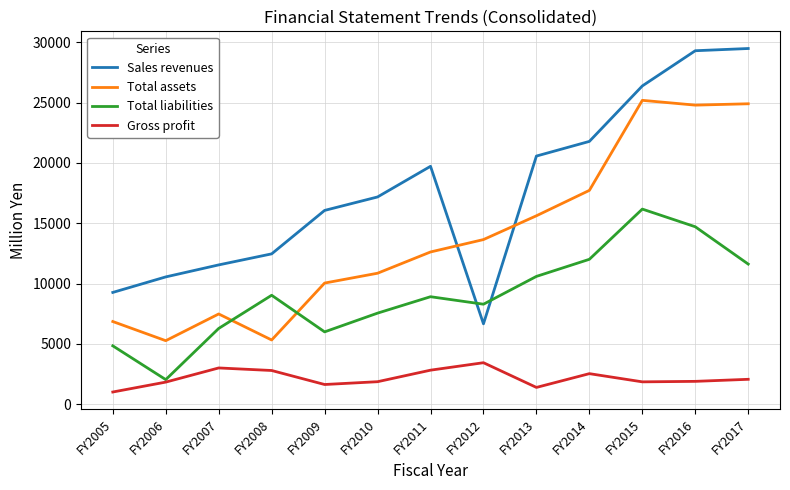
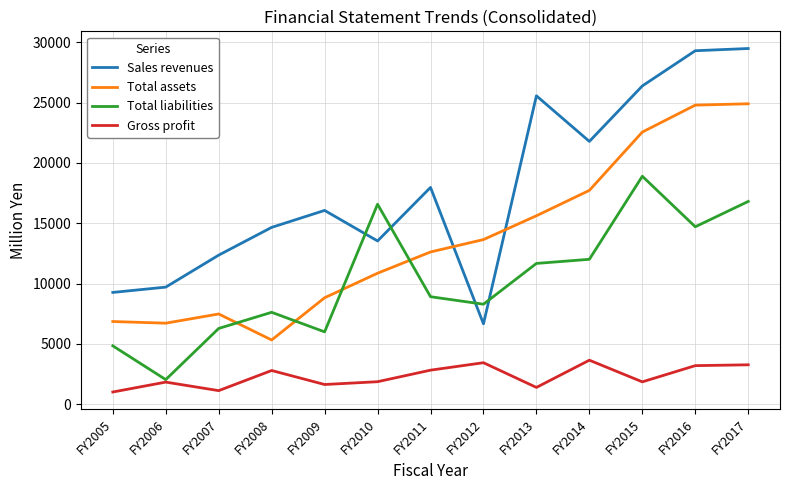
Sales revenues, FY2006: 10600 -> 9700
Total assets, FY2006: 5300 -> 6700
Sales revenues, FY2007: 11600 -> 12400
Gross profit, FY2007: 3000 -> 1100
Sales revenues, FY2008: 12500 -> 14700
Total liabilities, FY2008: 9000 -> 7600
Total assets, FY2009: 10000 -> 8800
Sales revenues, FY2010: 17200 -> 13500
Total liabilities, FY2010: 7600 -> 16600
Sales revenues, FY2011: 19700 -> 18000
Sales revenues, FY2013: 20600 -> 25600
Total liabilities, FY2013: 10600 -> 11700
Gross profit, FY2014: 2500 -> 3700
Total assets, FY2015: 25200 -> 22600
Total liabilities, FY2015: 16200 -> 18900
Gross profit, FY2016: 1900 -> 3200
Total liabilities, FY2017: 11600 -> 16800
Gross profit, FY2017: 2100 -> 3300
